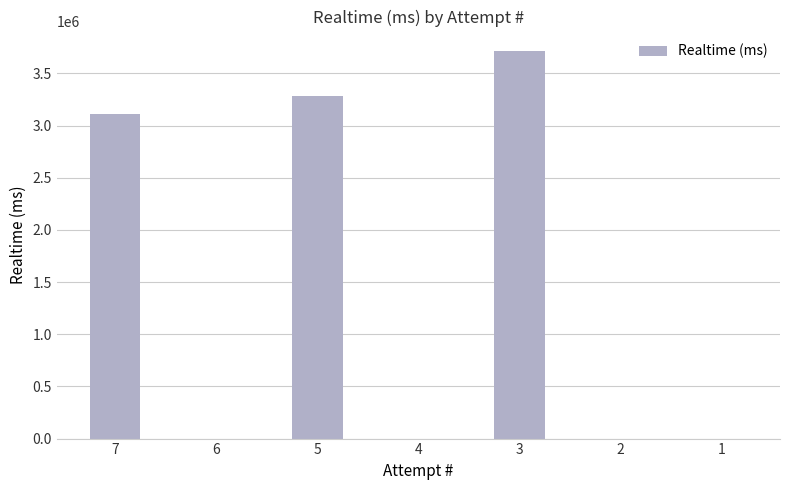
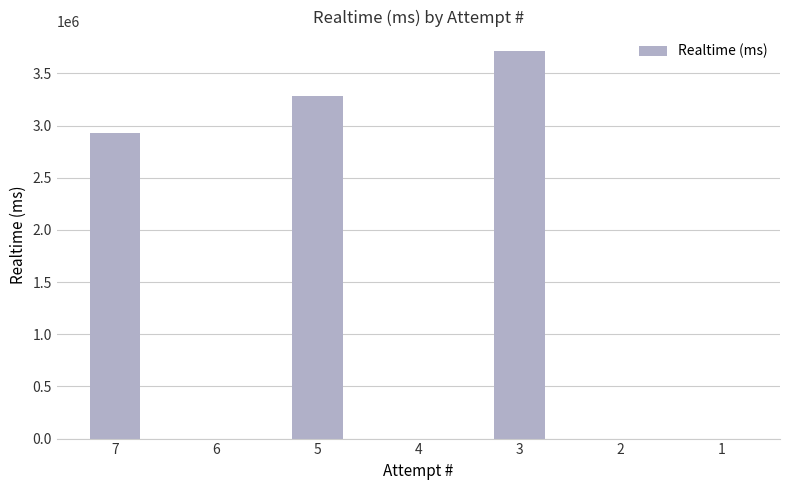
7: 3110000 -> 2930000
